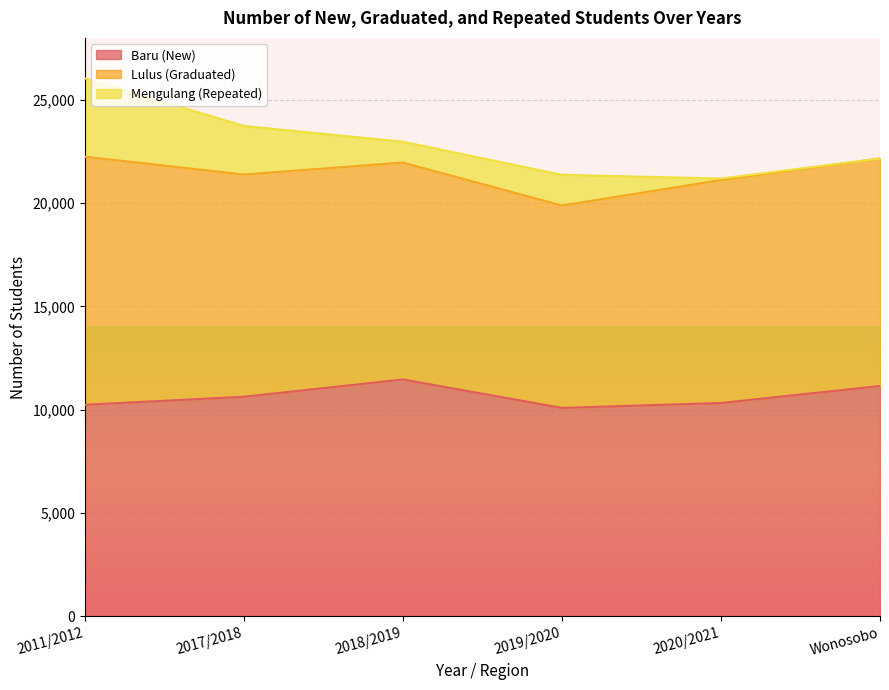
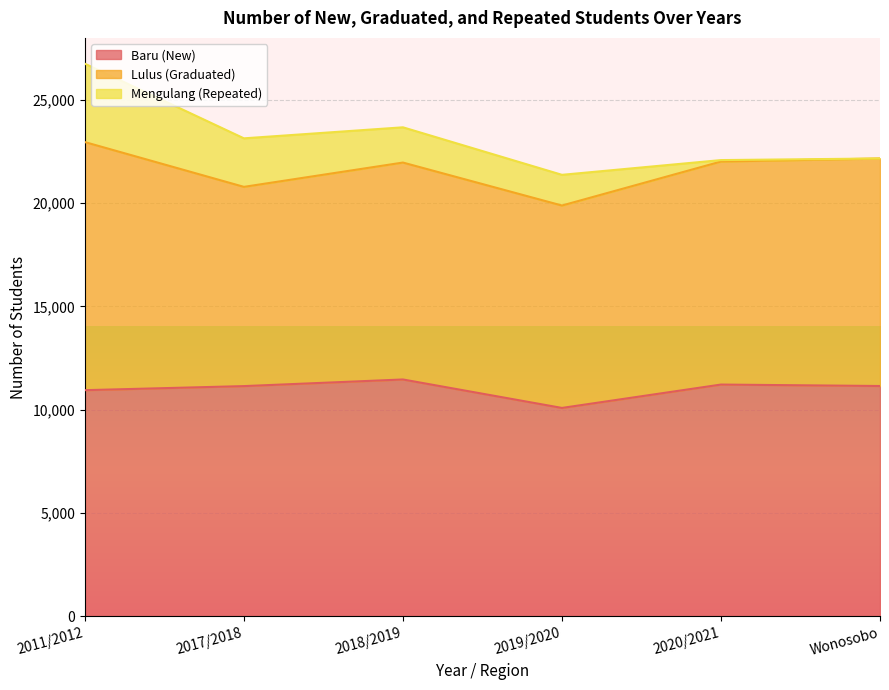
Baru (New), 2011/2012: 10,200 -> 10,900
Baru (New), 2017/2018: 10,600 -> 11,100
Lulus (Graduated), 2017/2018: 10,800 -> 9,600
Mengulang (Repeated), 2018/2019: 1,000 -> 1,700
Baru (New), 2020/2021: 10,300 -> 11,200
